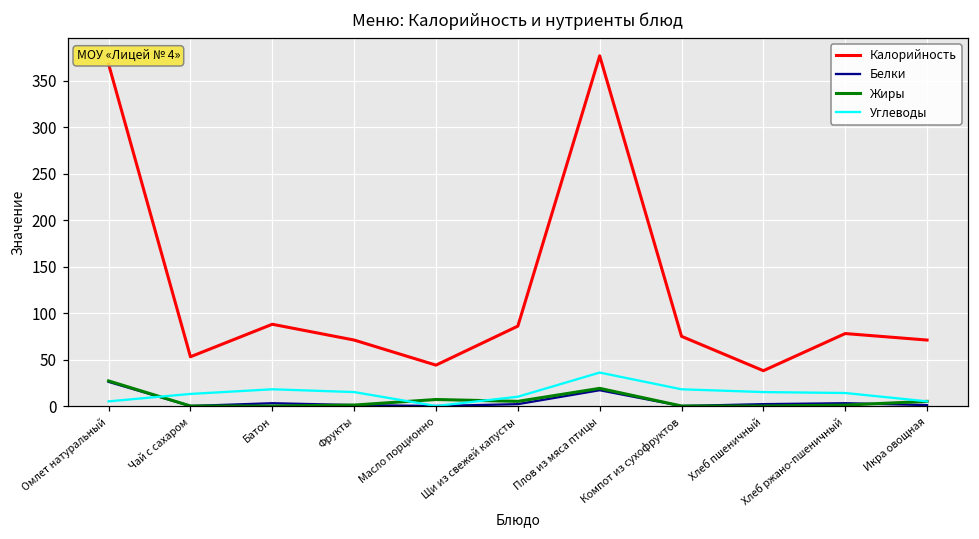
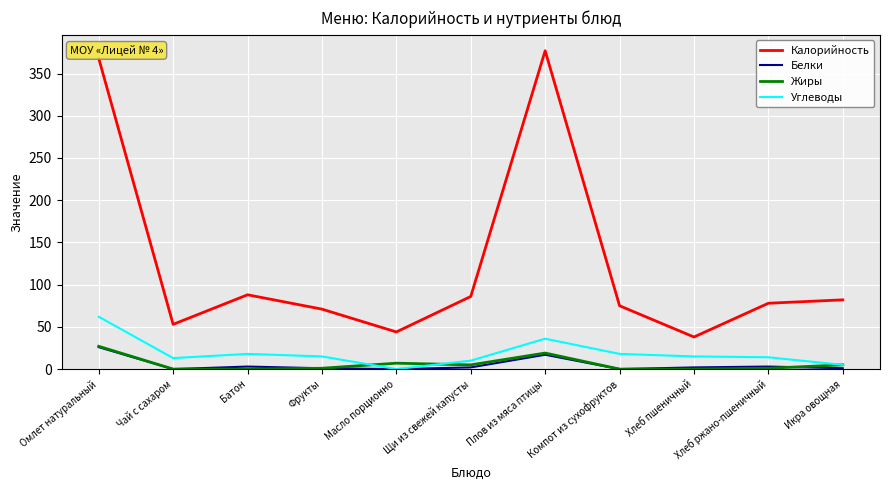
Углеводы, Омлет натуральный: 10 -> 60
Калорийность, Икра овощная: 70 -> 80
